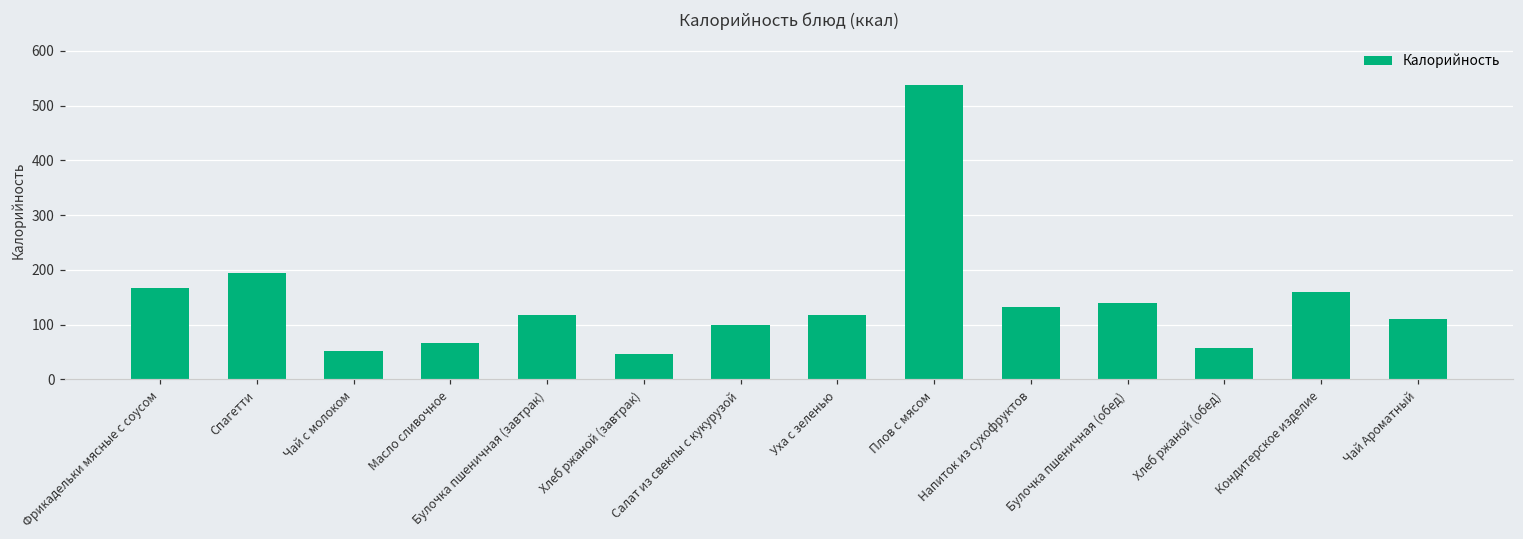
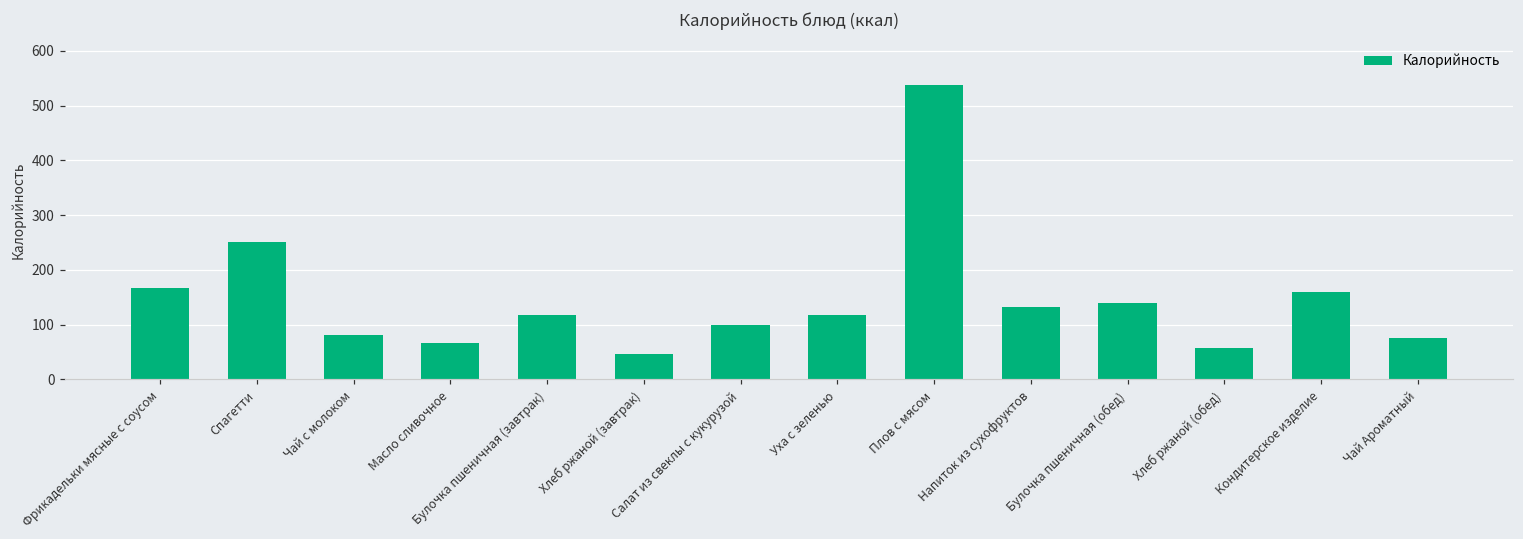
Спагетти: 190 -> 250
Чай с молоком: 50 -> 80
Чай Ароматный: 110 -> 80
